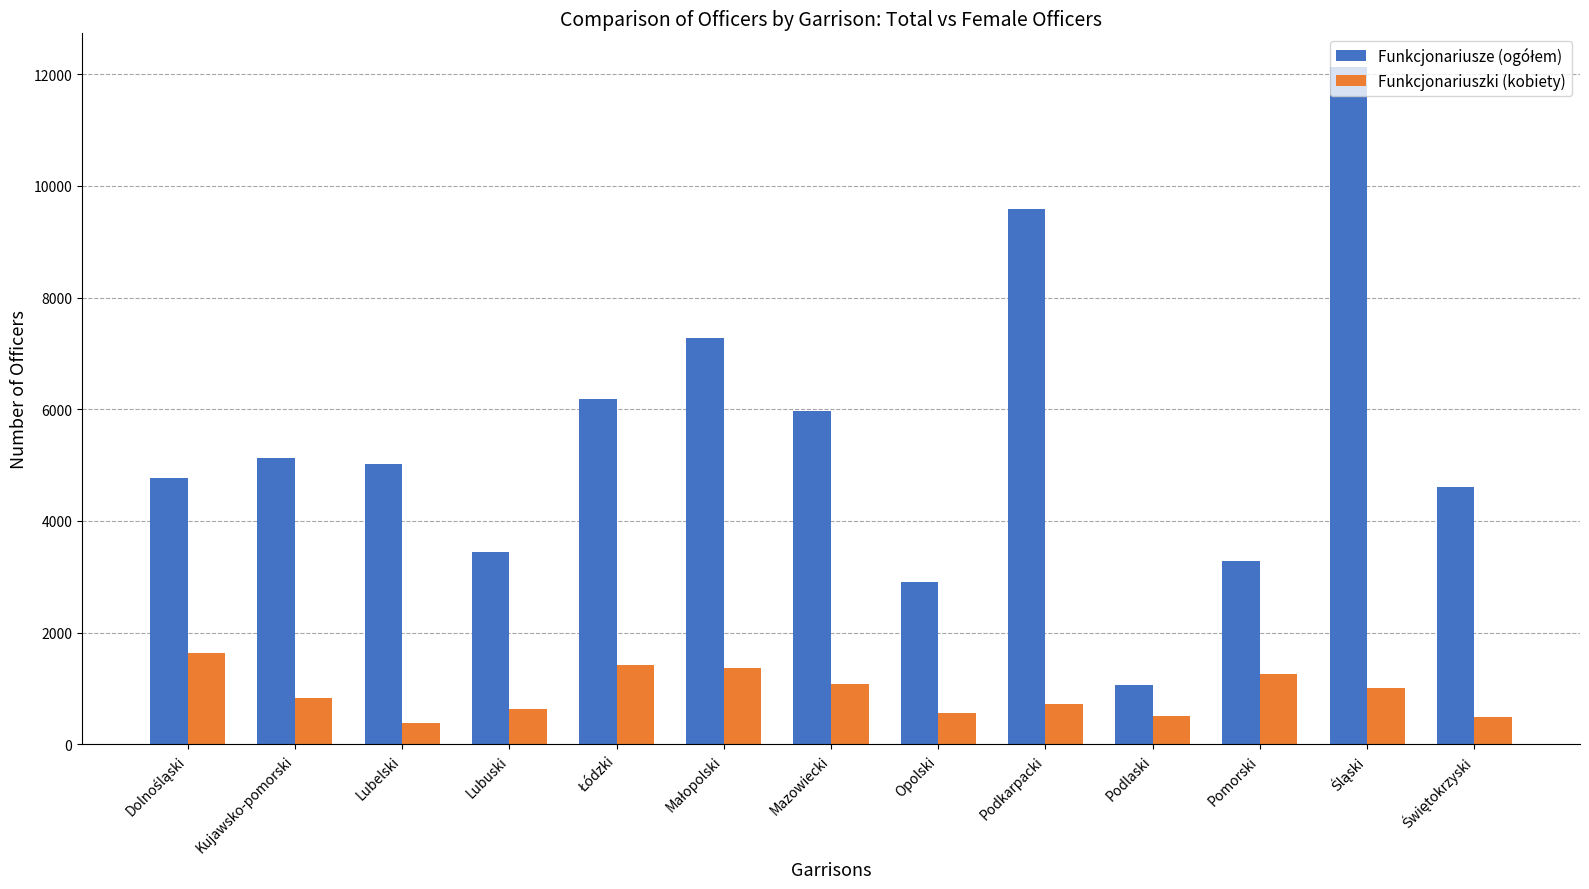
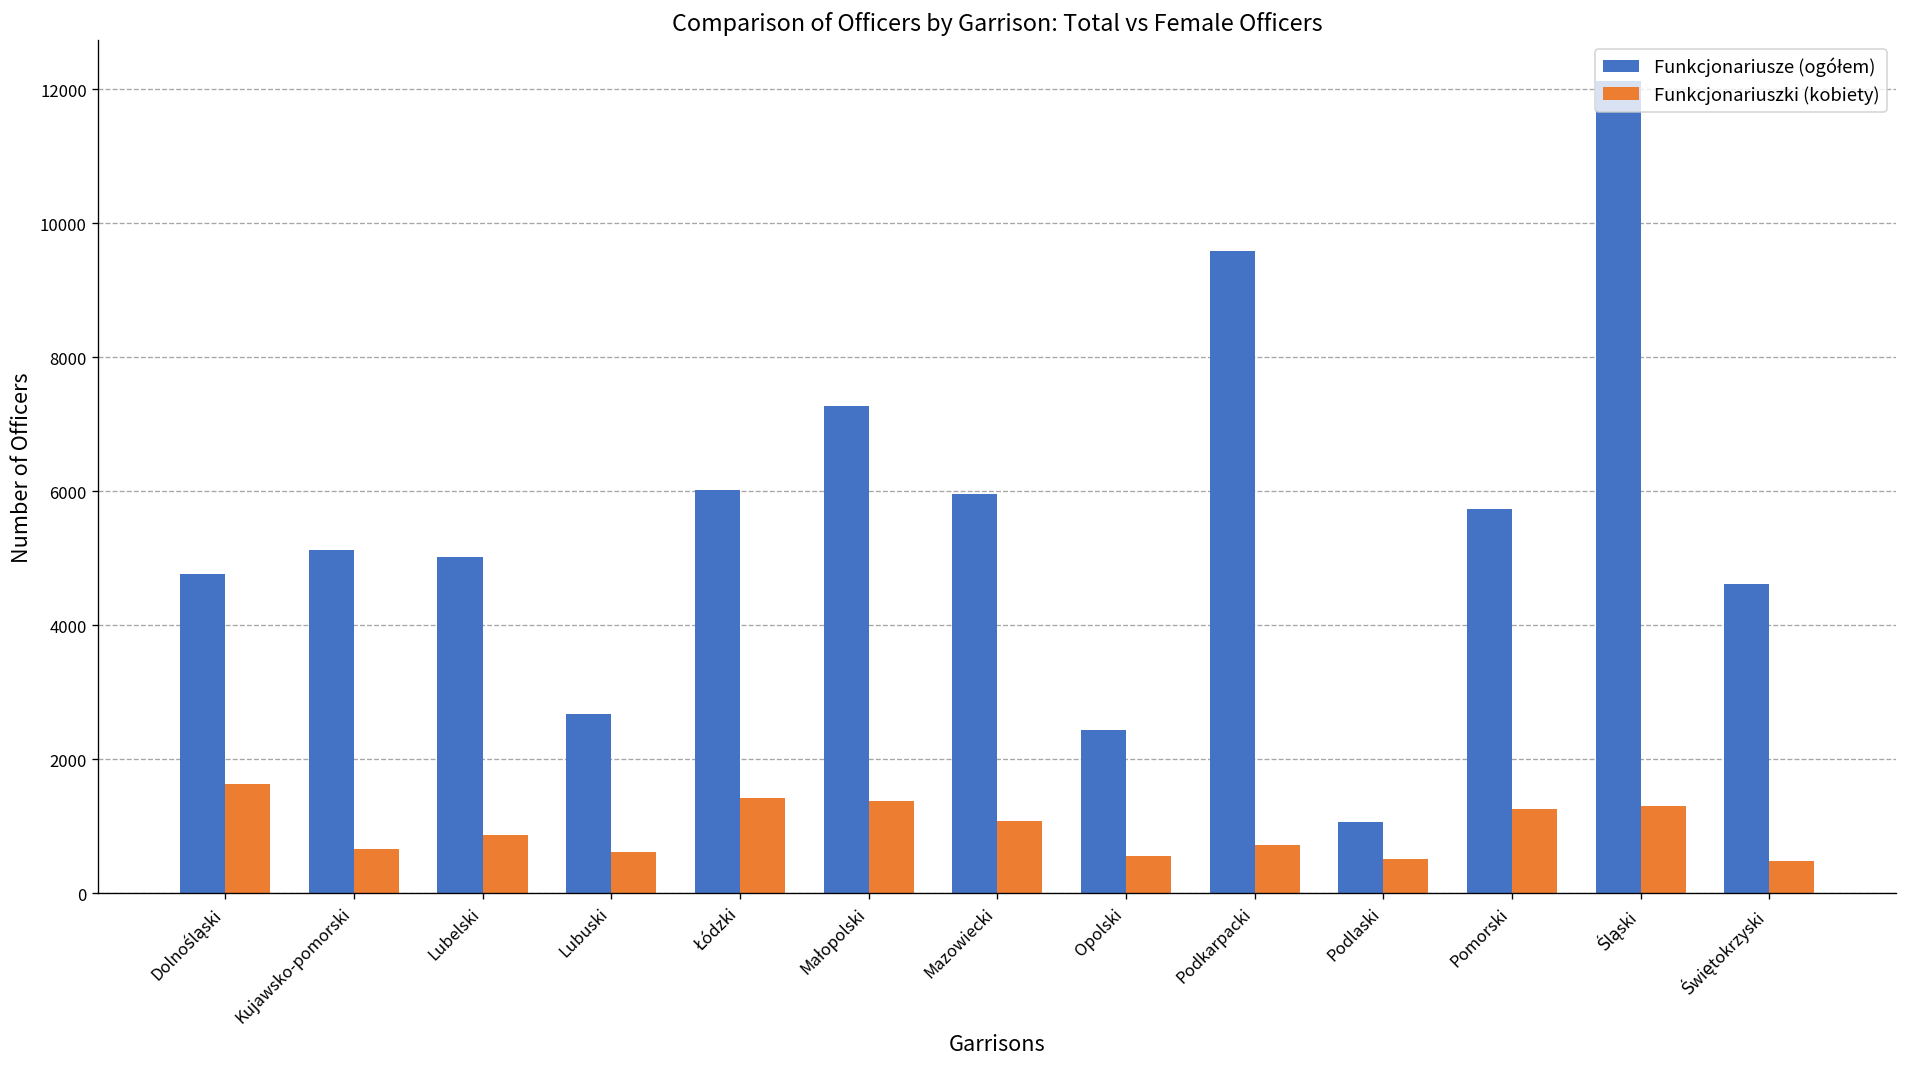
Funkcjonariuszki (kobiety), Kujawsko-pomorski: 800 -> 700
Funkcjonariuszki (kobiety), Lubelski: 400 -> 900
Funkcjonariusze (ogółem), Lubuski: 3400 -> 2700
Funkcjonariusze (ogółem), Łódzki: 6200 -> 6000
Funkcjonariusze (ogółem), Opolski: 2900 -> 2400
Funkcjonariusze (ogółem), Pomorski: 3300 -> 5700
Funkcjonariuszki (kobiety), Śląski: 1000 -> 1300
